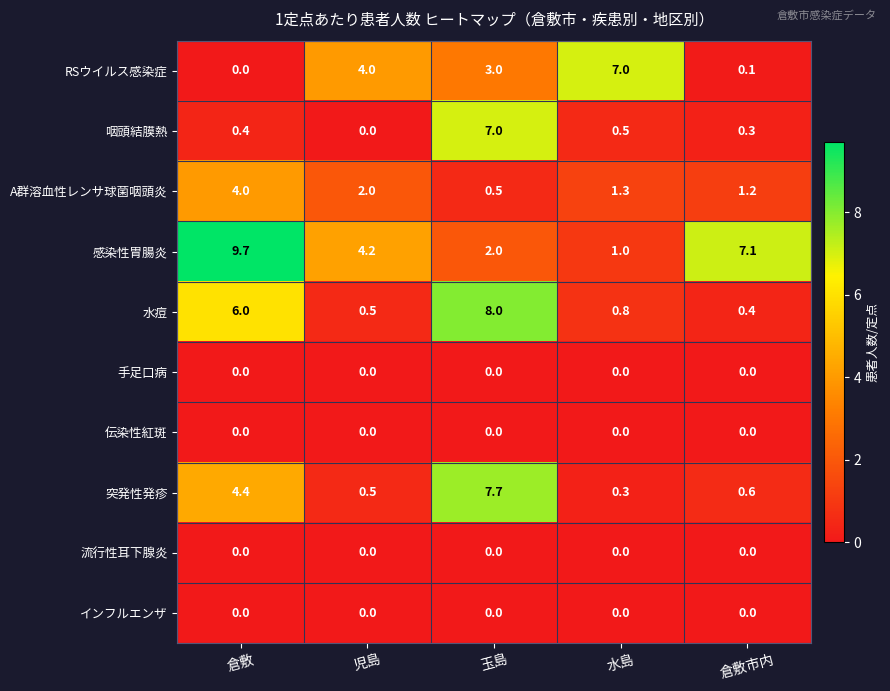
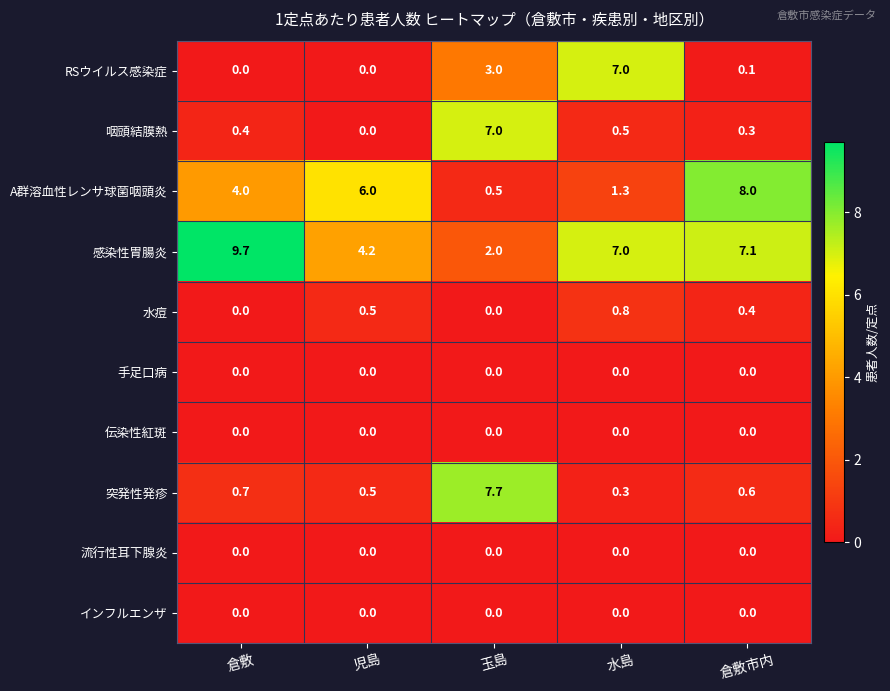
RSウイルス感染症, 児島: 4.0 -> 0.0
A群溶血性レンサ球菌咽頭炎, 児島: 2.0 -> 6.0
A群溶血性レンサ球菌咽頭炎, 倉敷市内: 1.2 -> 8.0
感染性胃腸炎, 水島: 1.0 -> 7.0
水痘, 倉敷: 6.0 -> 0.0
水痘, 玉島: 8.0 -> 0.0
突発性発疹, 倉敷: 4.4 -> 0.7
